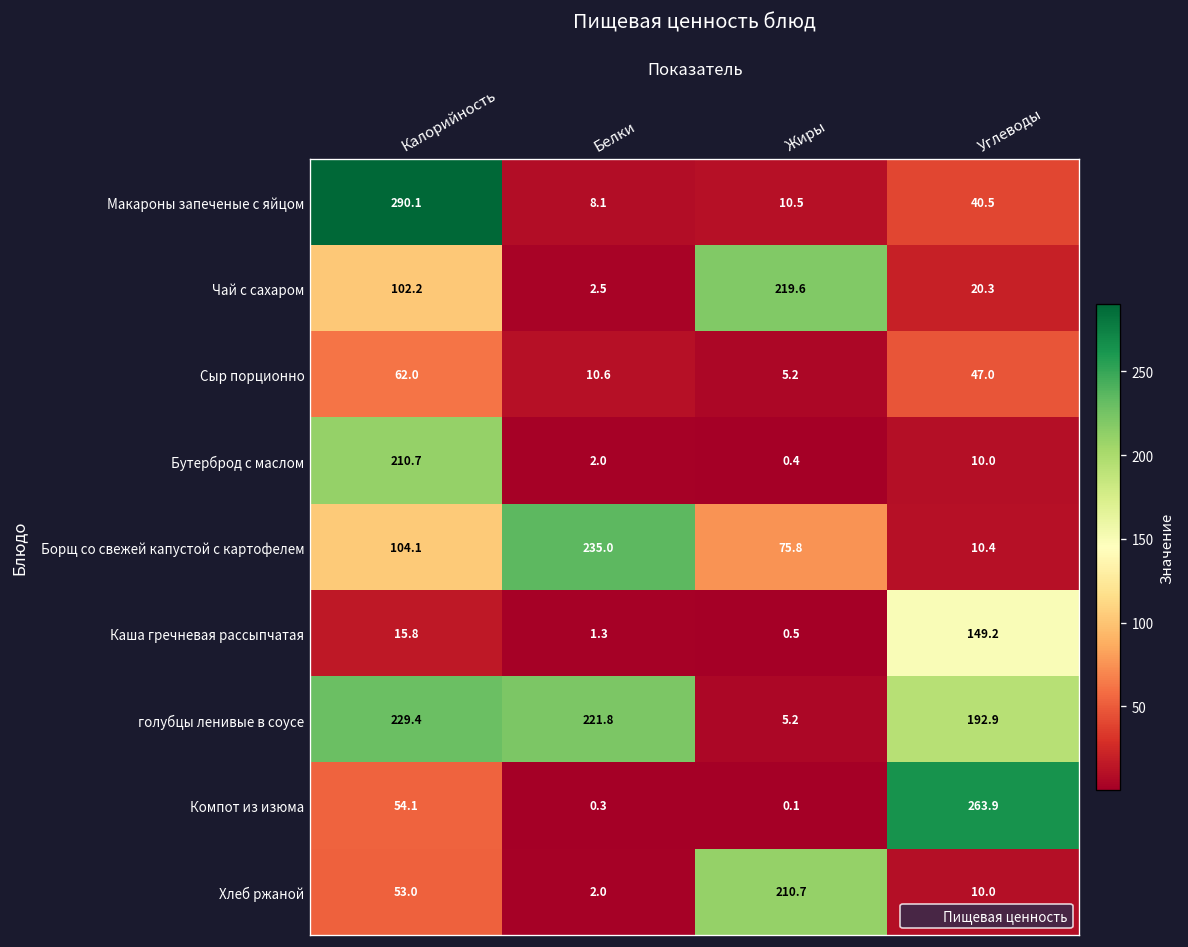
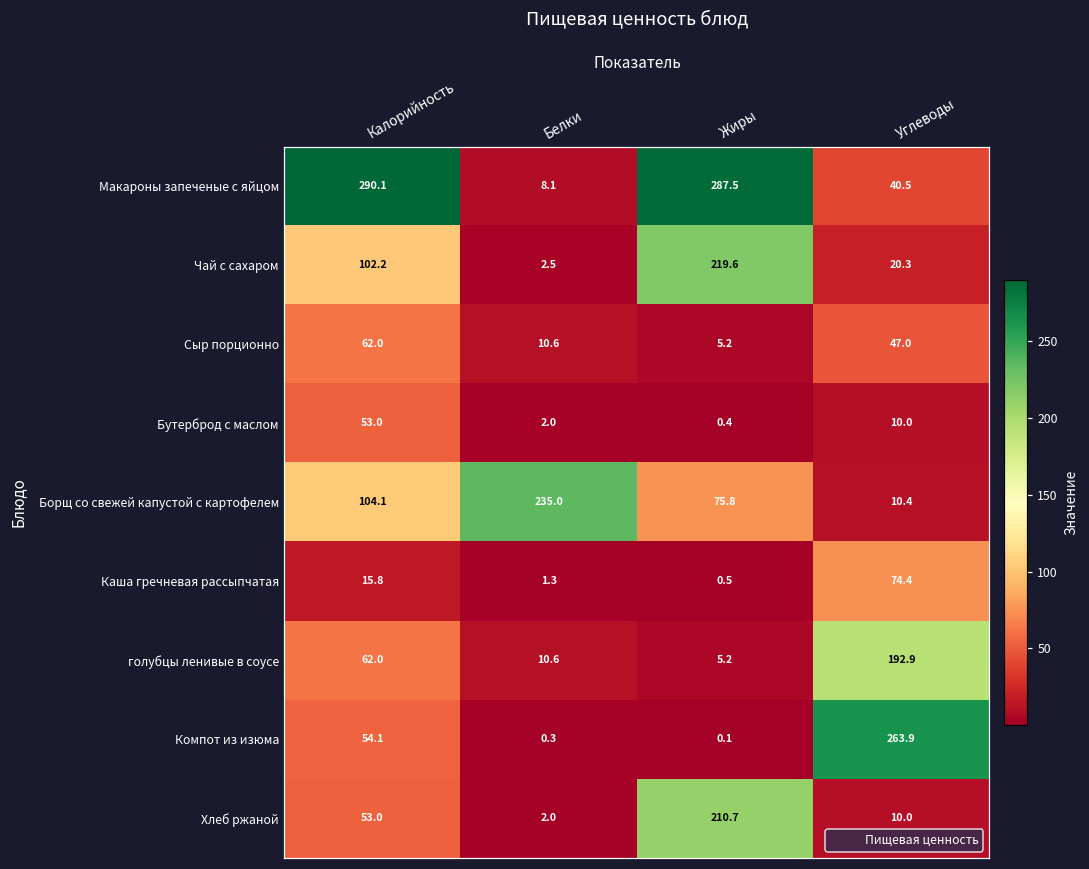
Макароны запеченые с яйцом, Жиры: 10.5 -> 287.5
Бутерброд с маслом, Калорийность: 210.7 -> 53.0
Каша гречневая рассыпчатая, Углеводы: 149.2 -> 74.4
голубцы ленивые в соусе, Калорийность: 229.4 -> 62.0
голубцы ленивые в соусе, Белки: 221.8 -> 10.6
